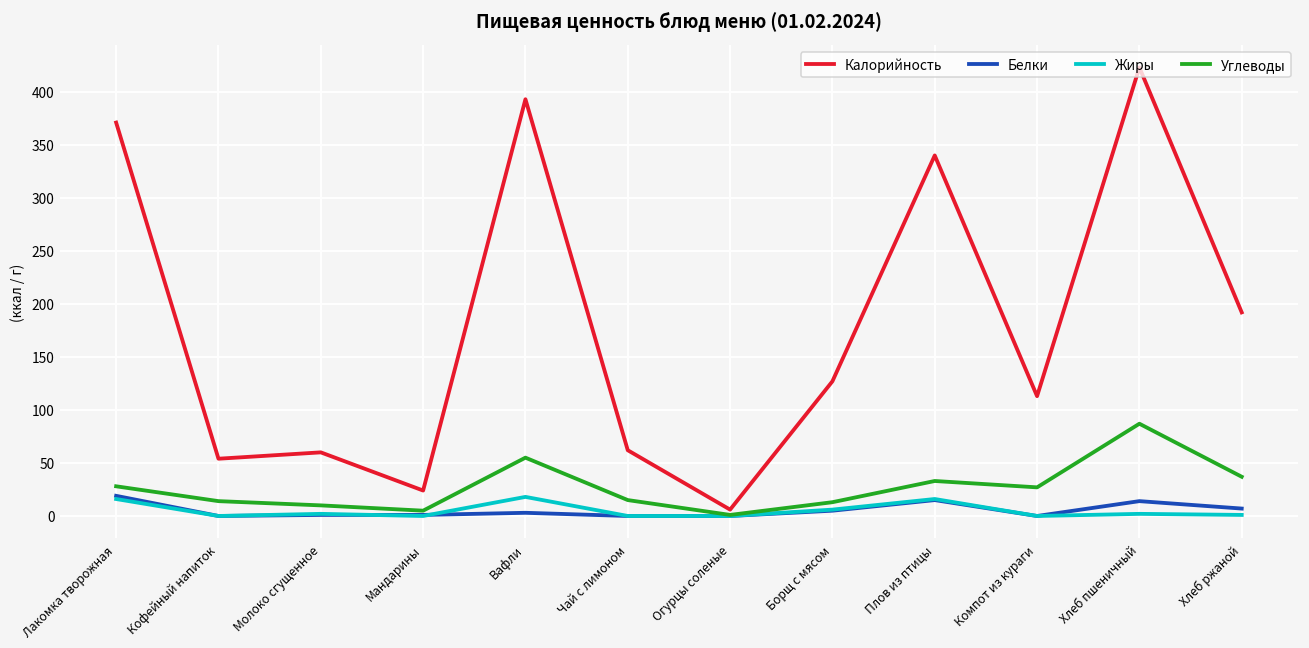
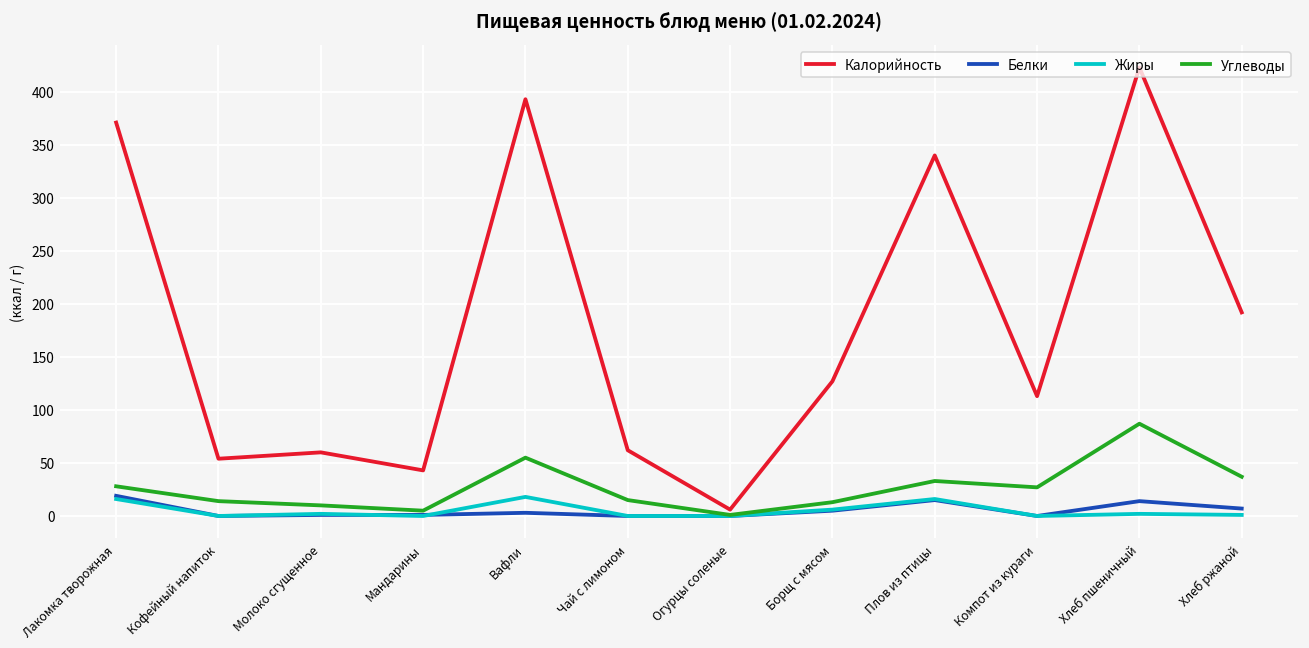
Калорийность, Мандарины: 20 -> 40
